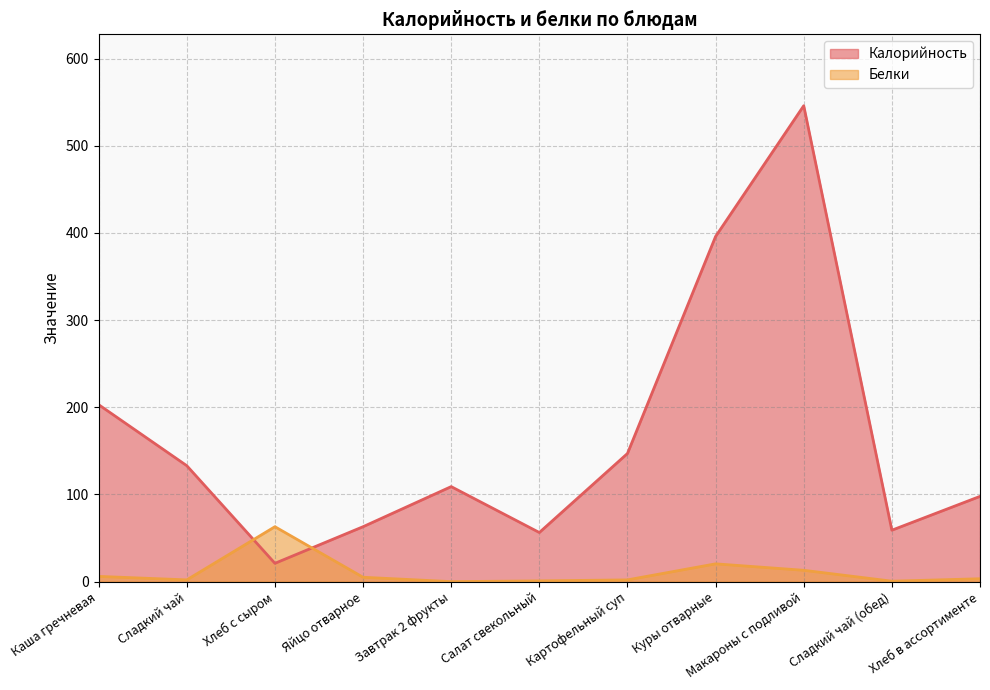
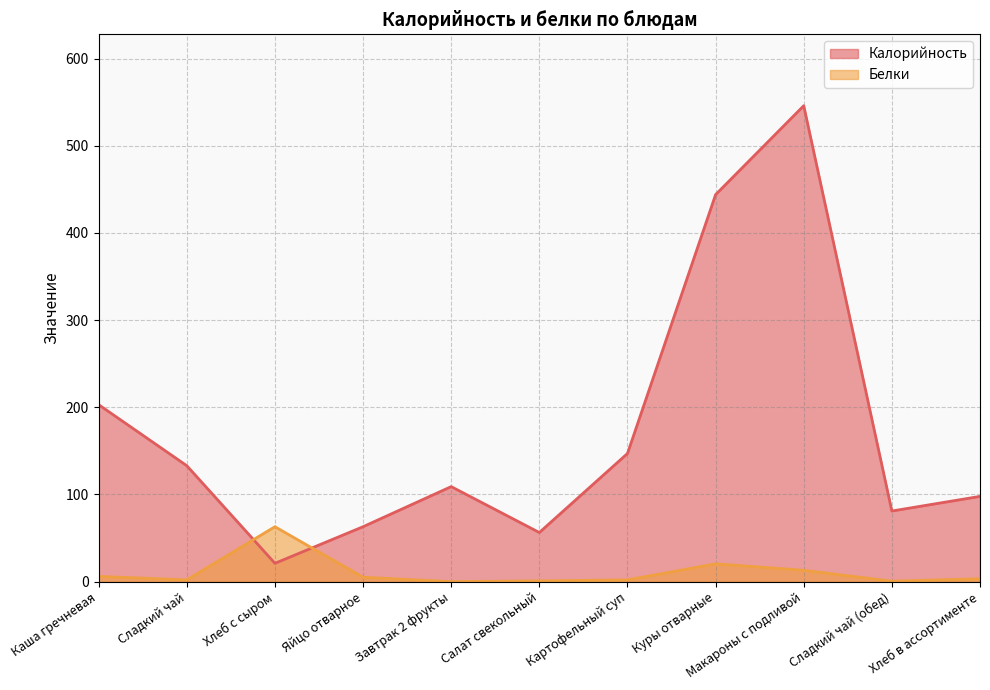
Калорийность, Куры отварные: 400 -> 440
Калорийность, Сладкий чай (обед): 60 -> 80
